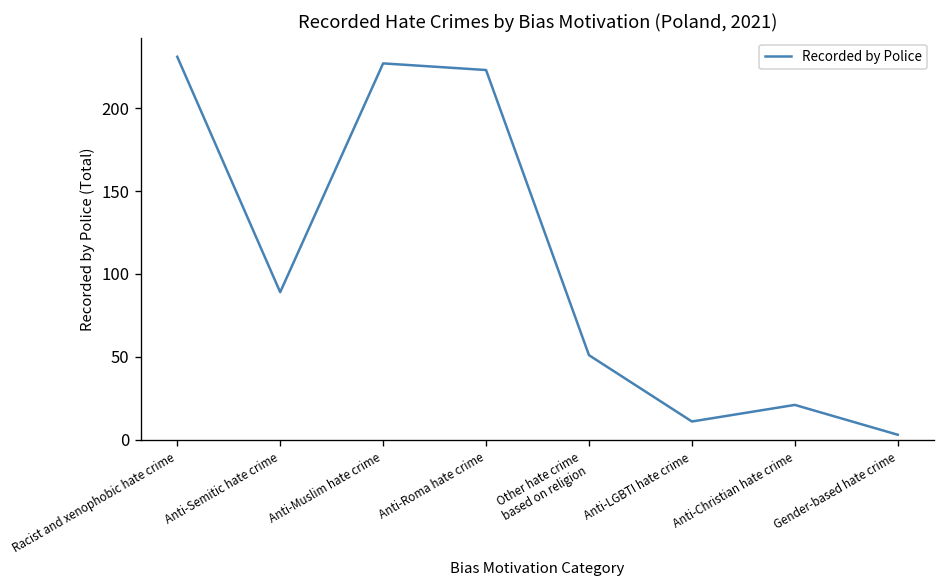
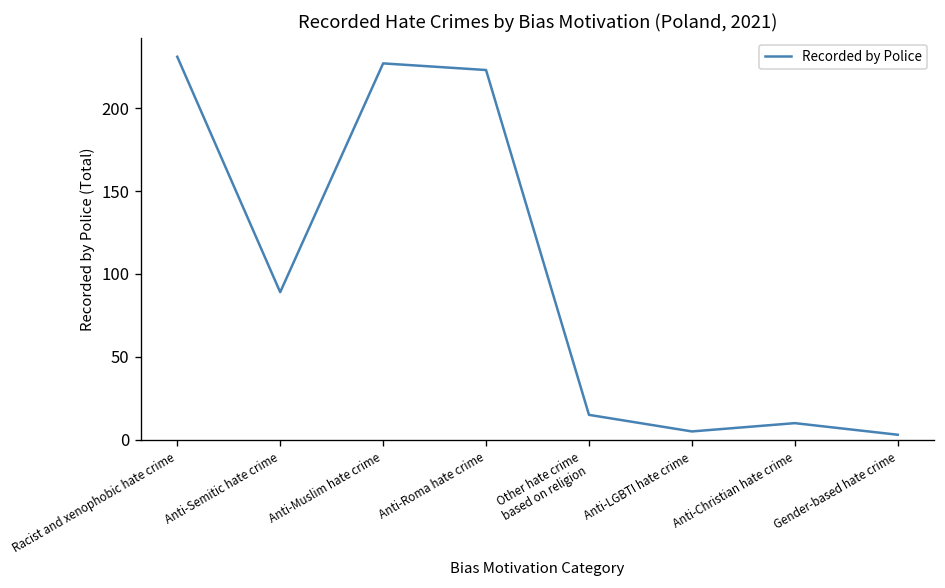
Other hate crime based on religion: 51 -> 15
Anti-LGBTI hate crime: 11 -> 5
Anti-Christian hate crime: 21 -> 10
